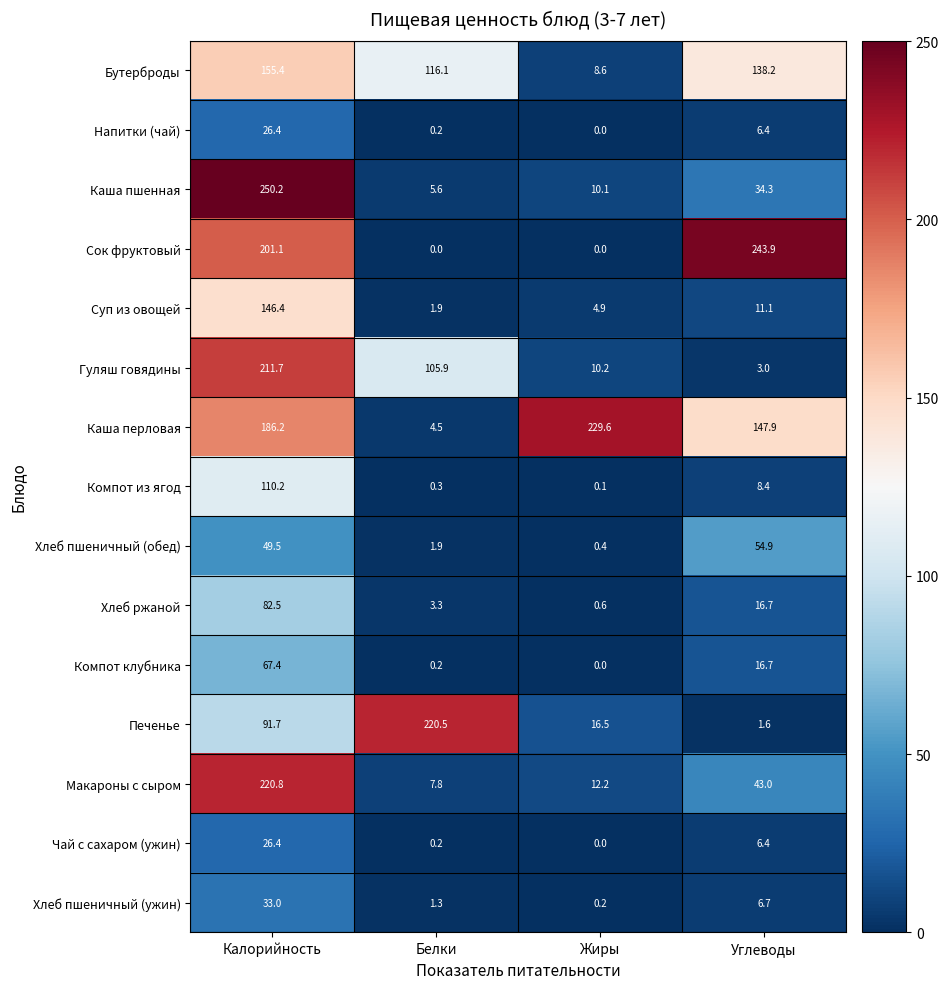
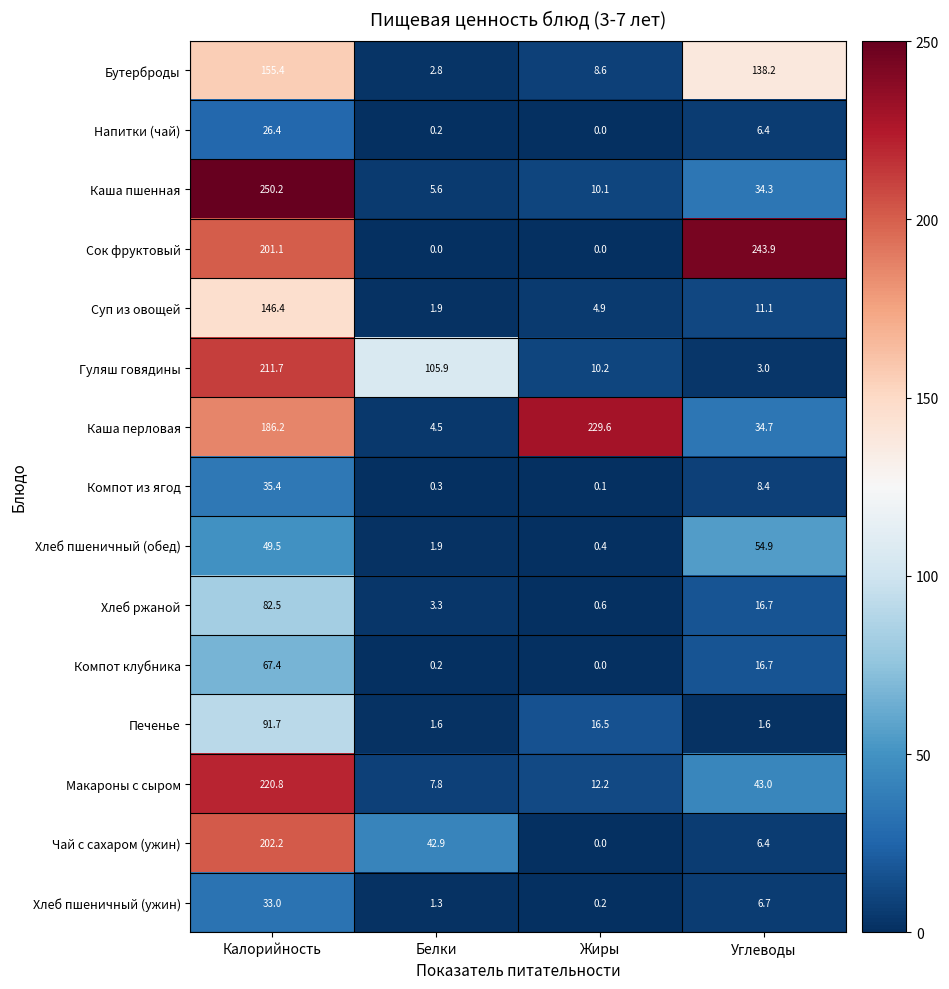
Бутерброды, Белки: 116.1 -> 2.8
Каша перловая, Углеводы: 147.9 -> 34.7
Компот из ягод, Калорийность: 110.2 -> 35.4
Печенье, Белки: 220.5 -> 1.6
Чай с сахаром (ужин), Калорийность: 26.4 -> 202.2
Чай с сахаром (ужин), Белки: 0.2 -> 42.9
